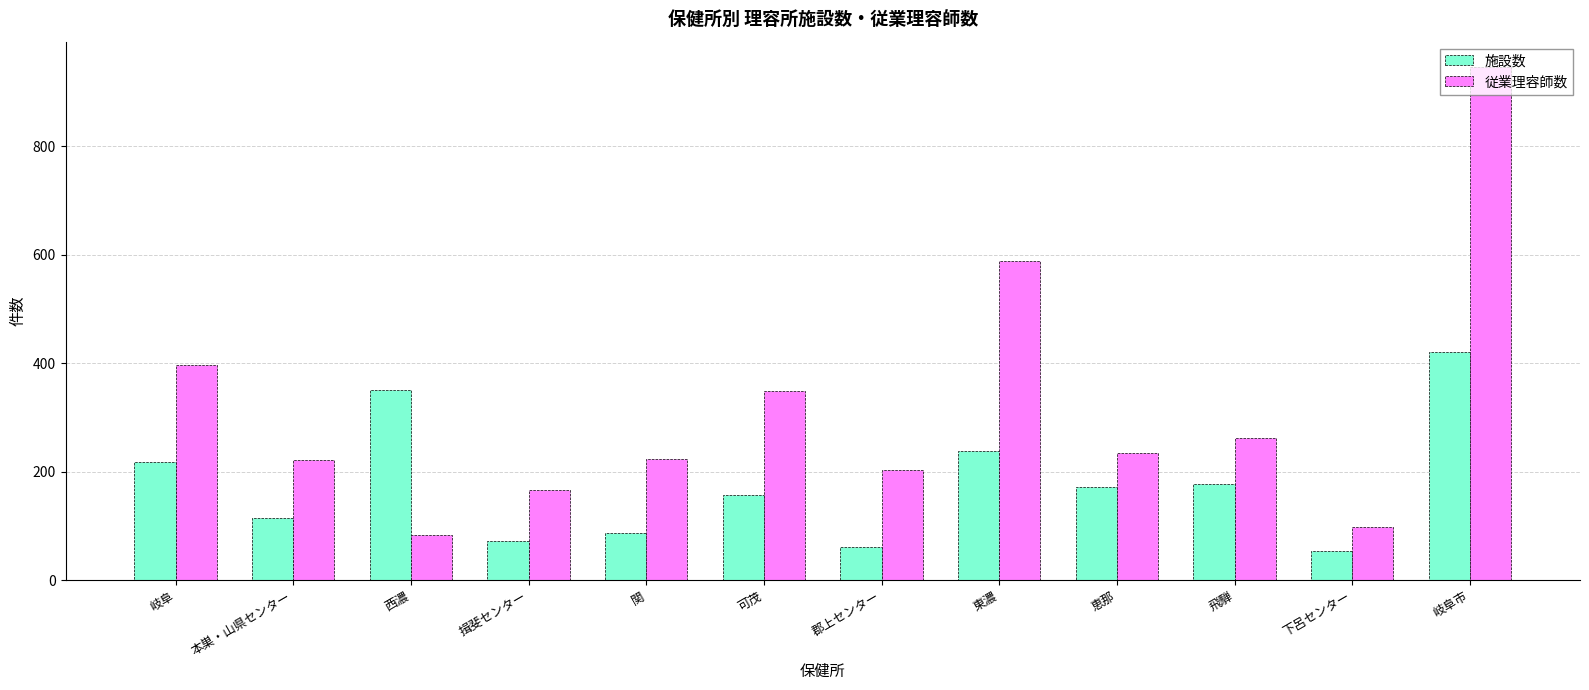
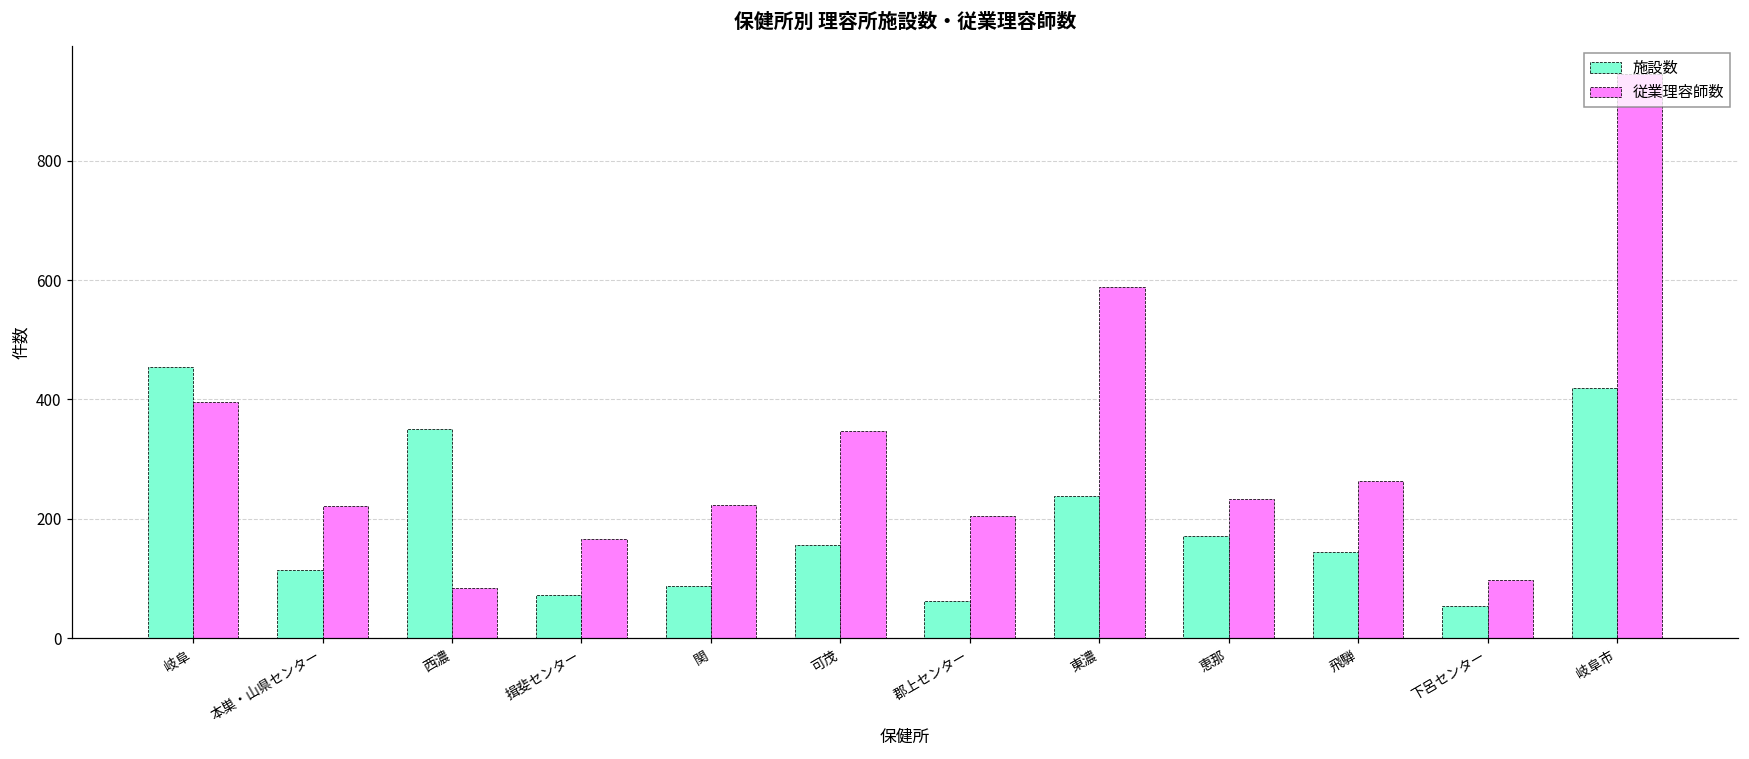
施設数, 岐阜: 220 -> 450
施設数, 飛騨: 180 -> 150
